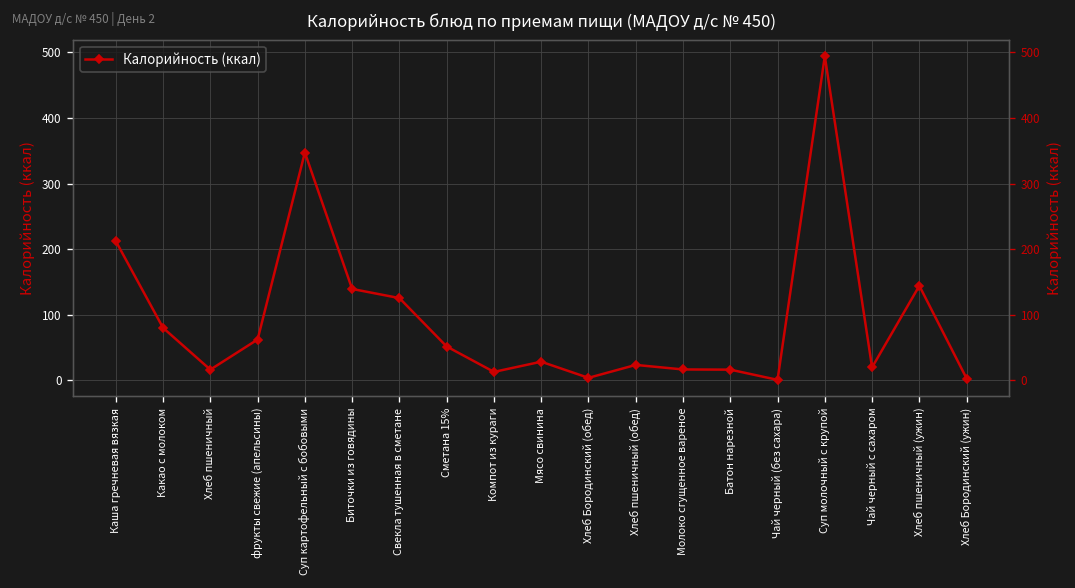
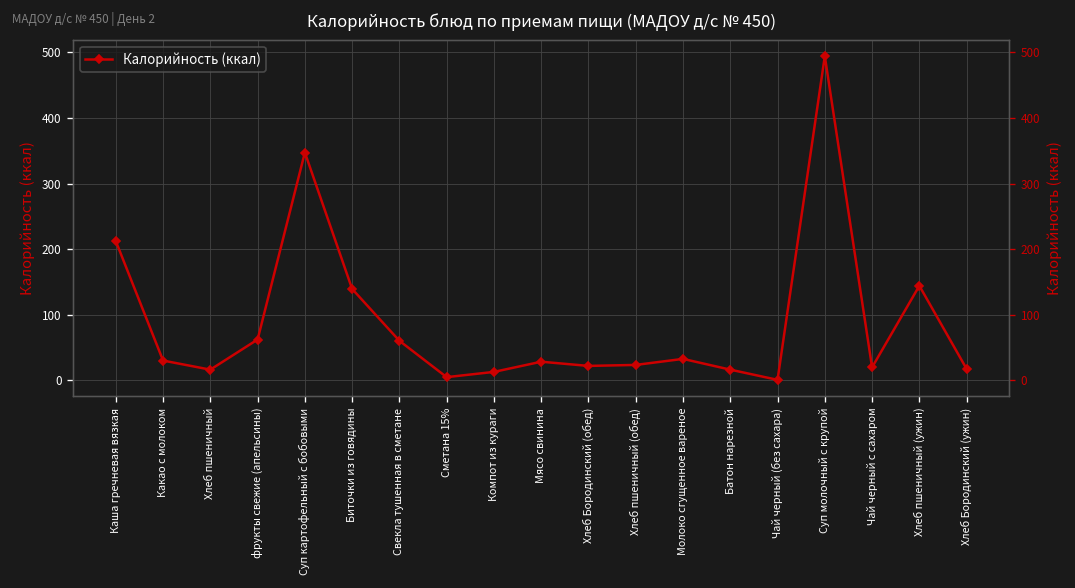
Какао с молоком: 80 -> 30
Свекла тушенная в сметане: 130 -> 60
Сметана 15%: 50 -> 0
Хлеб Бородинский (обед): 0 -> 20
Молоко сгущенное вареное: 20 -> 30
Хлеб Бородинский (ужин): 0 -> 20
